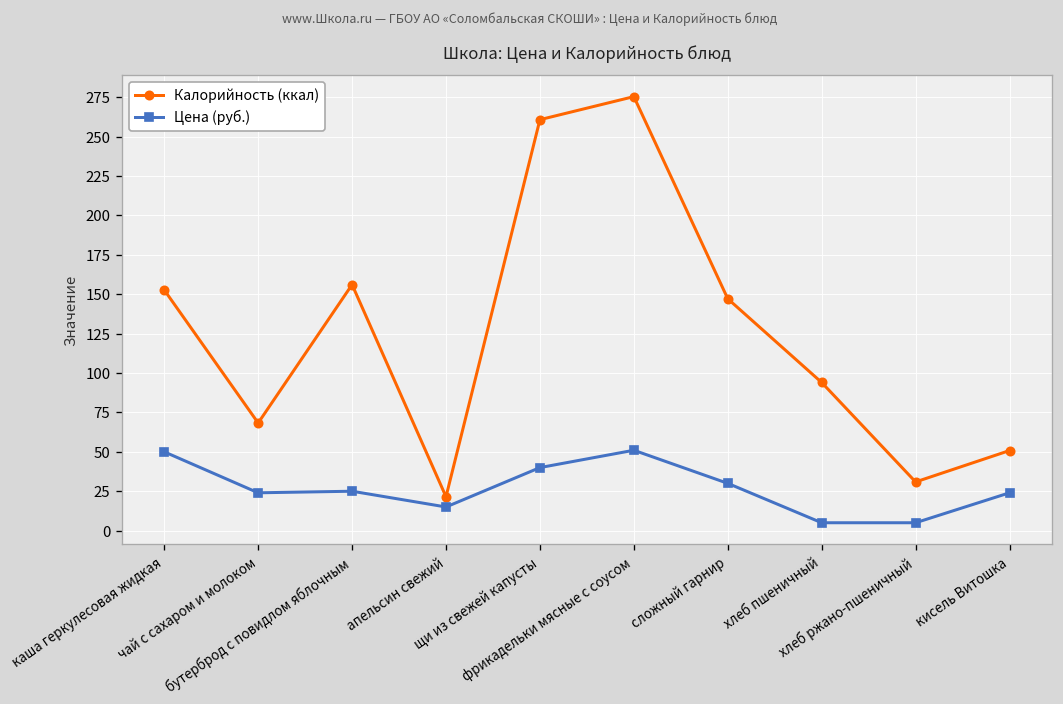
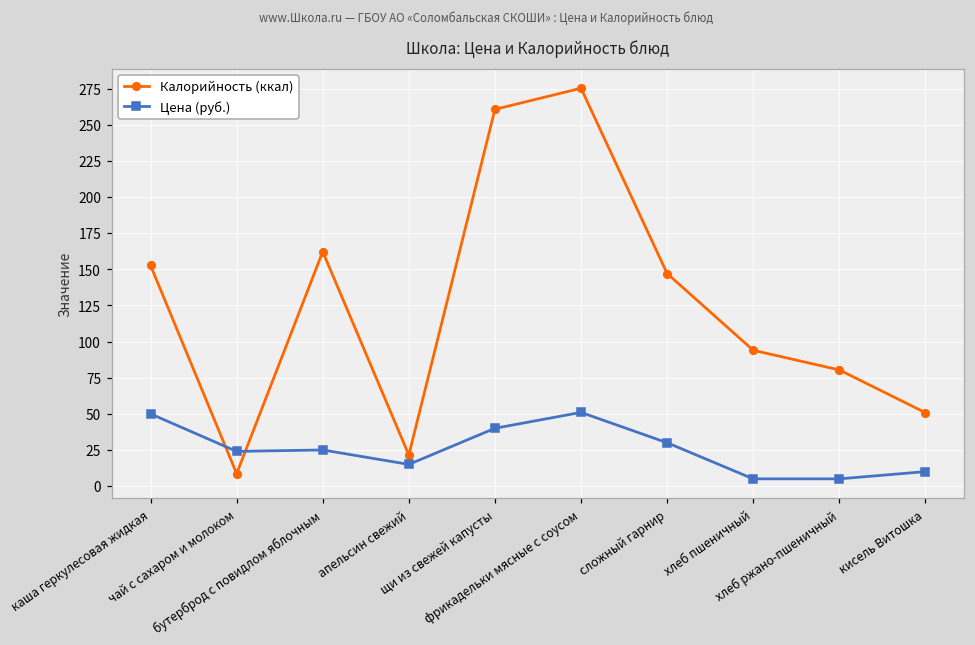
Калорийность (ккал), чай с сахаром и молоком: 68 -> 9
Калорийность (ккал), бутерброд с повидлом яблочным: 156 -> 162
Калорийность (ккал), хлеб ржано-пшеничный: 31 -> 80
Цена (руб.), кисель Витошка: 24 -> 10
